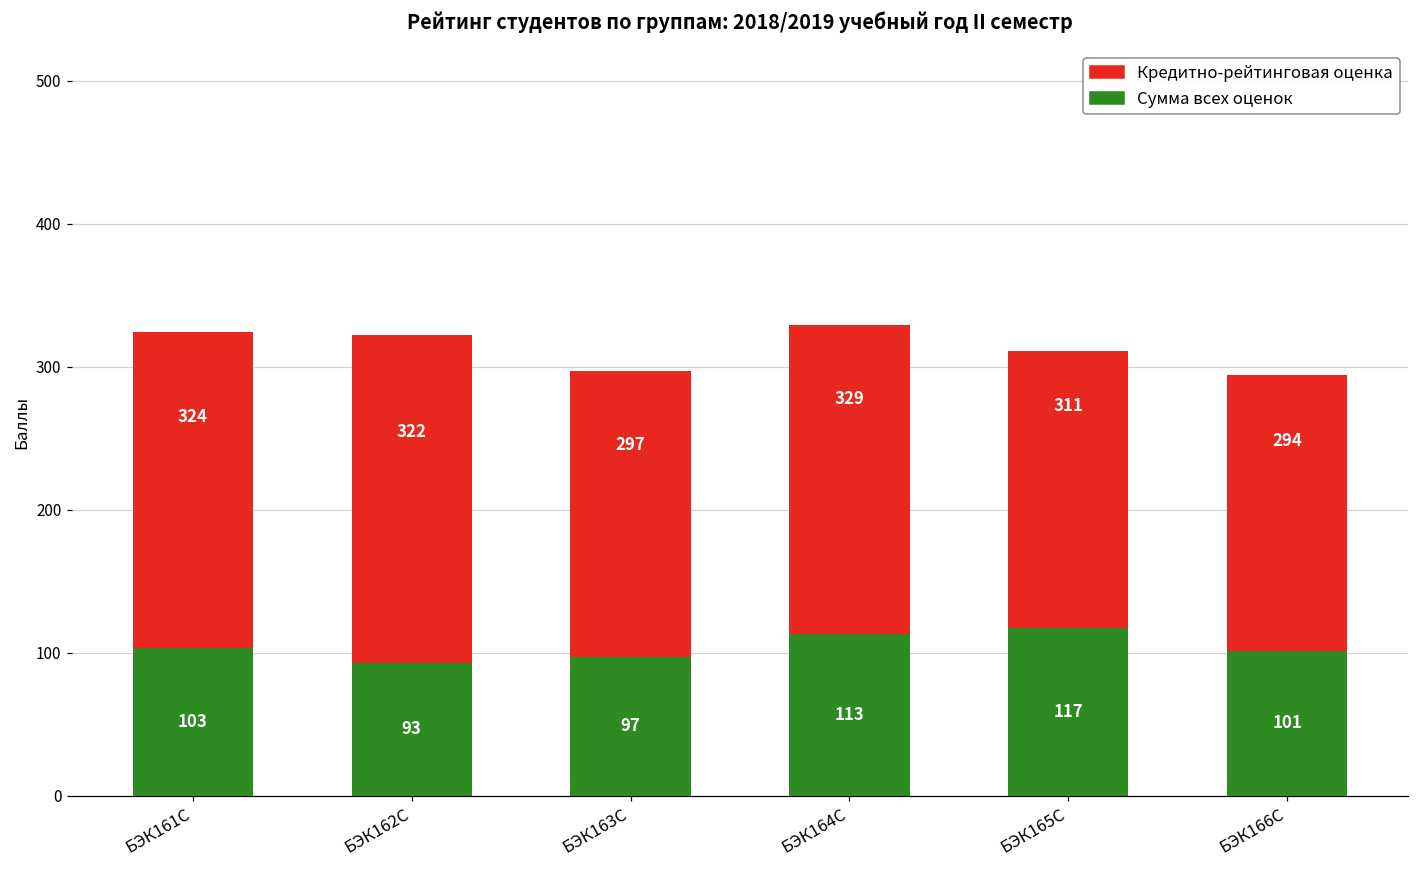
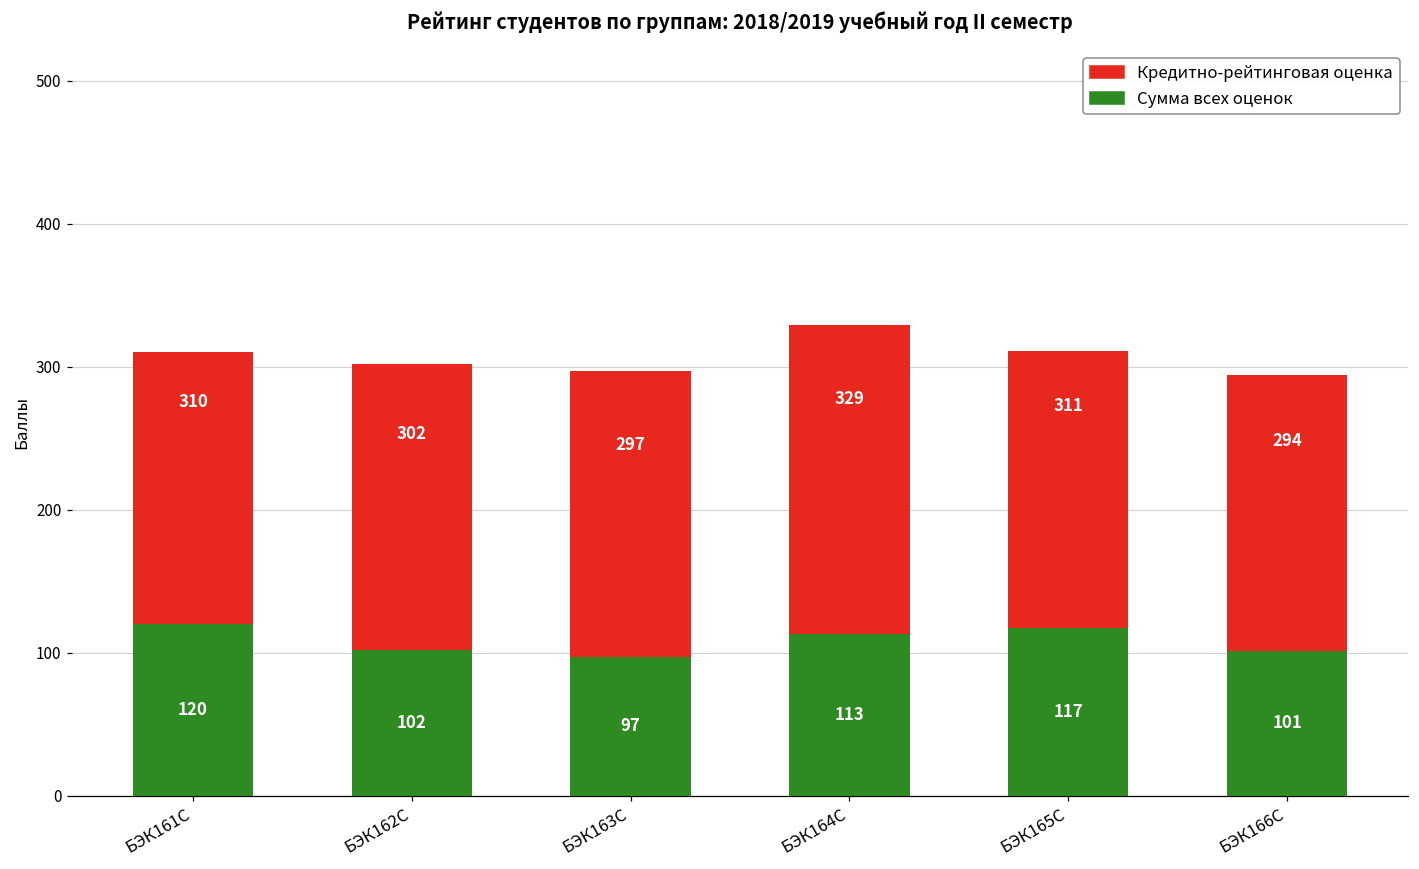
Кредитно-рейтинговая оценка, БЭК161С: 324 -> 310
Сумма всех оценок, БЭК161С: 103 -> 120
Кредитно-рейтинговая оценка, БЭК162С: 322 -> 302
Сумма всех оценок, БЭК162С: 93 -> 102
